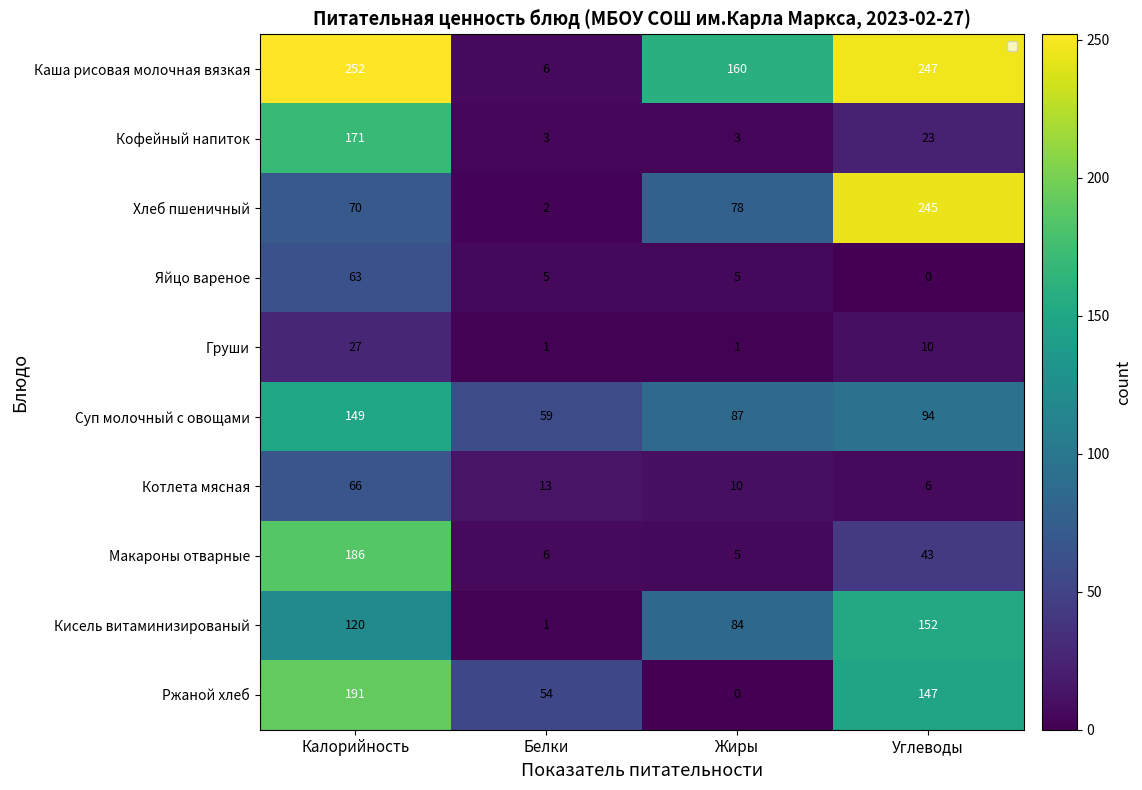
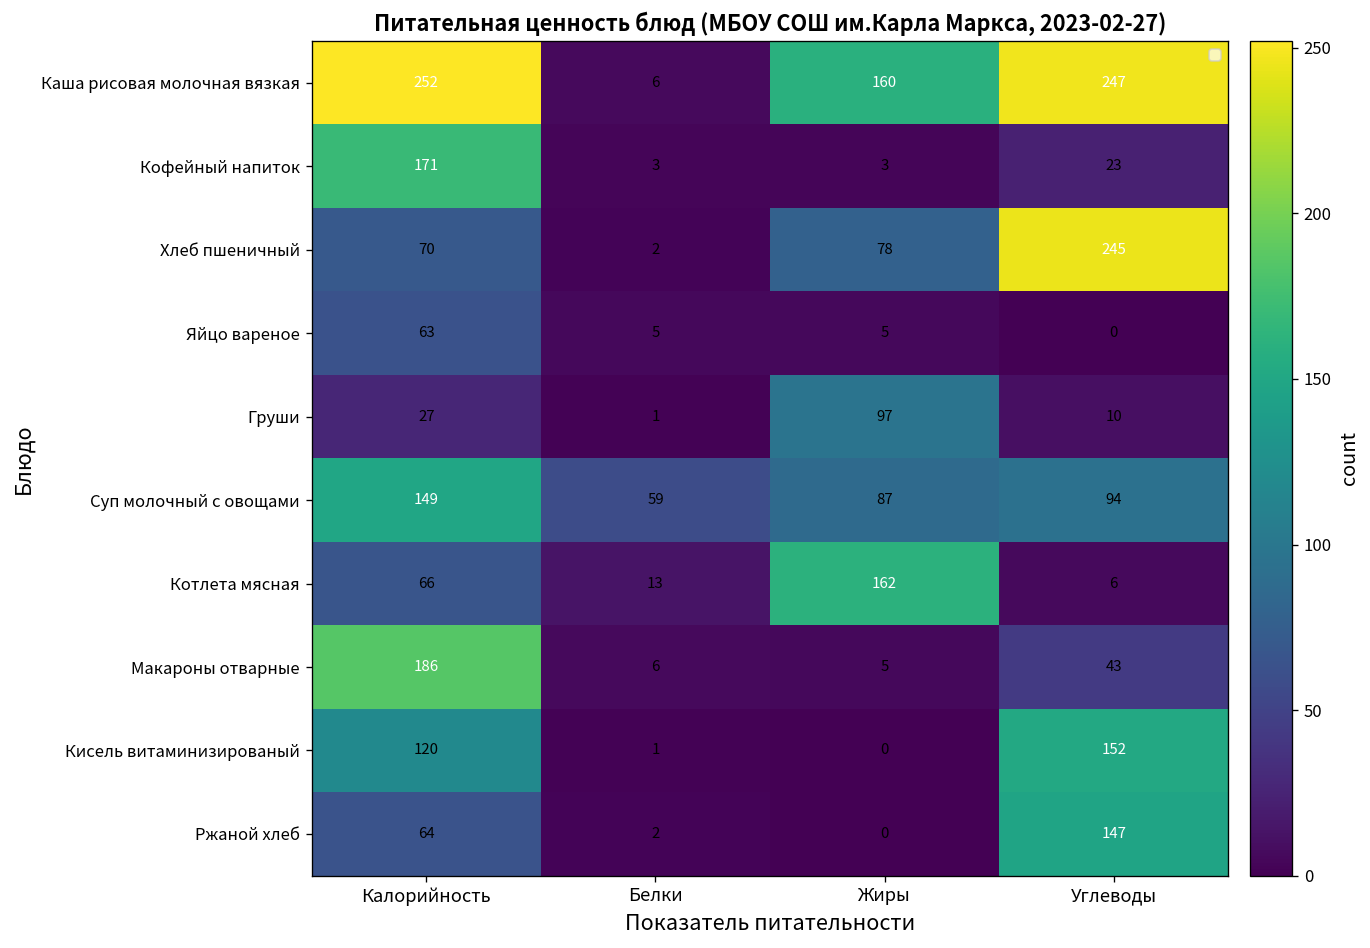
Груши, Жиры: 1 -> 97
Котлета мясная, Жиры: 10 -> 162
Кисель витаминизированый, Жиры: 84 -> 0
Ржаной хлеб, Калорийность: 191 -> 64
Ржаной хлеб, Белки: 54 -> 2
